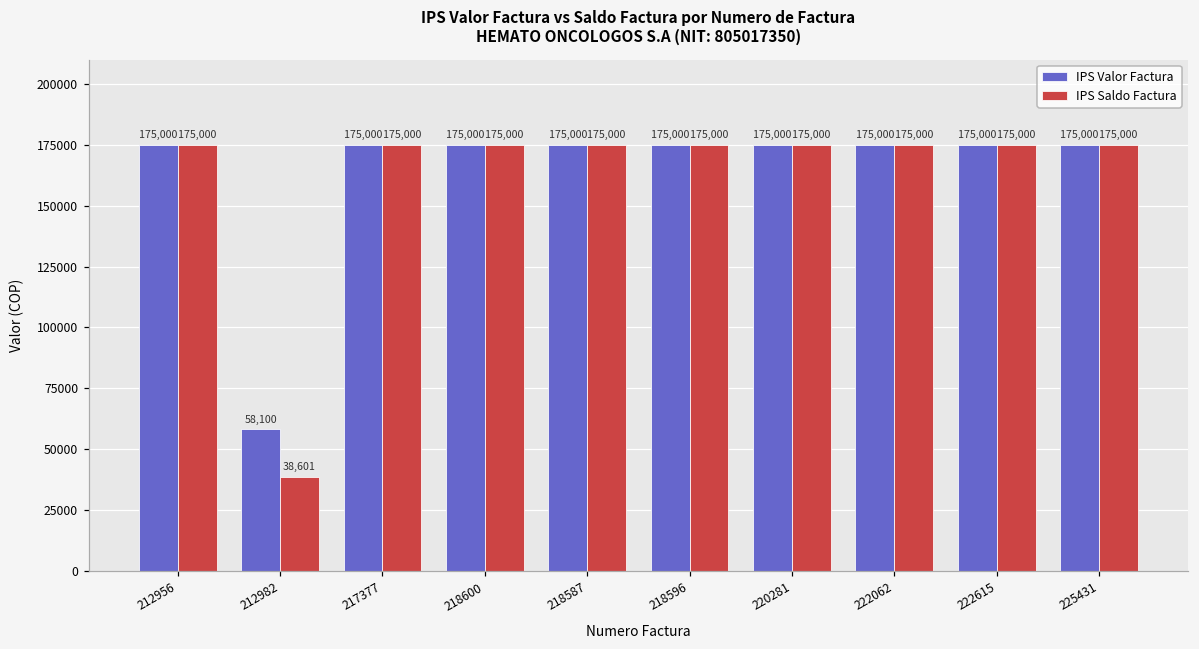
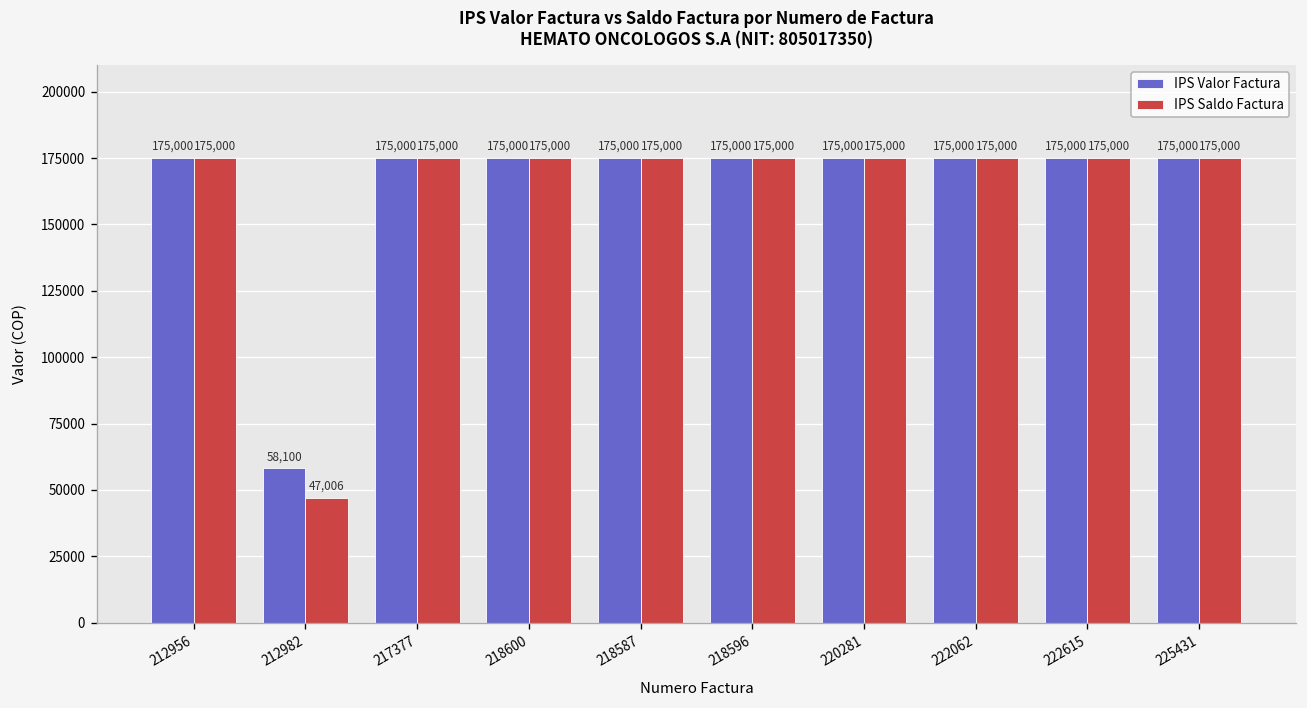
IPS Saldo Factura, 212982: 38,601 -> 47,006
